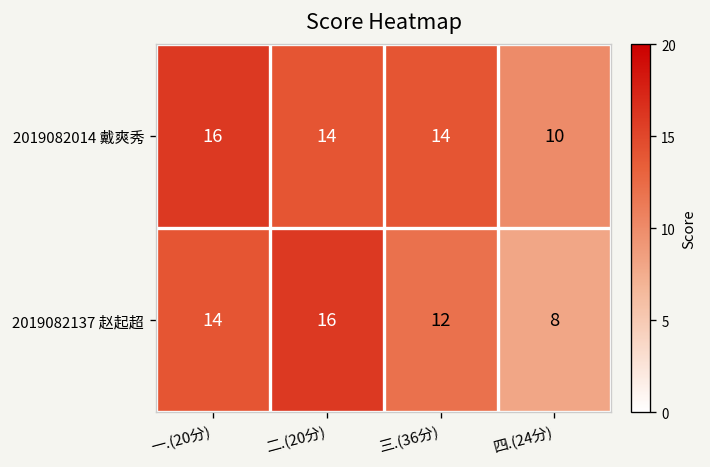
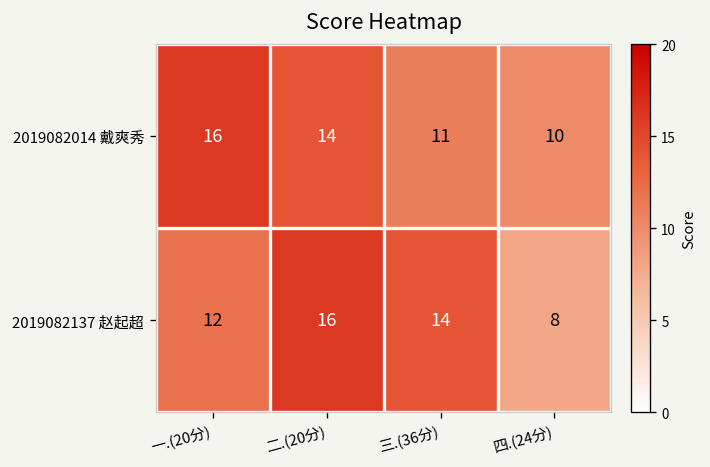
2019082014 戴爽秀, 三.(36分): 14 -> 11
2019082137 赵起超, 一.(20分): 14 -> 12
2019082137 赵起超, 三.(36分): 12 -> 14
